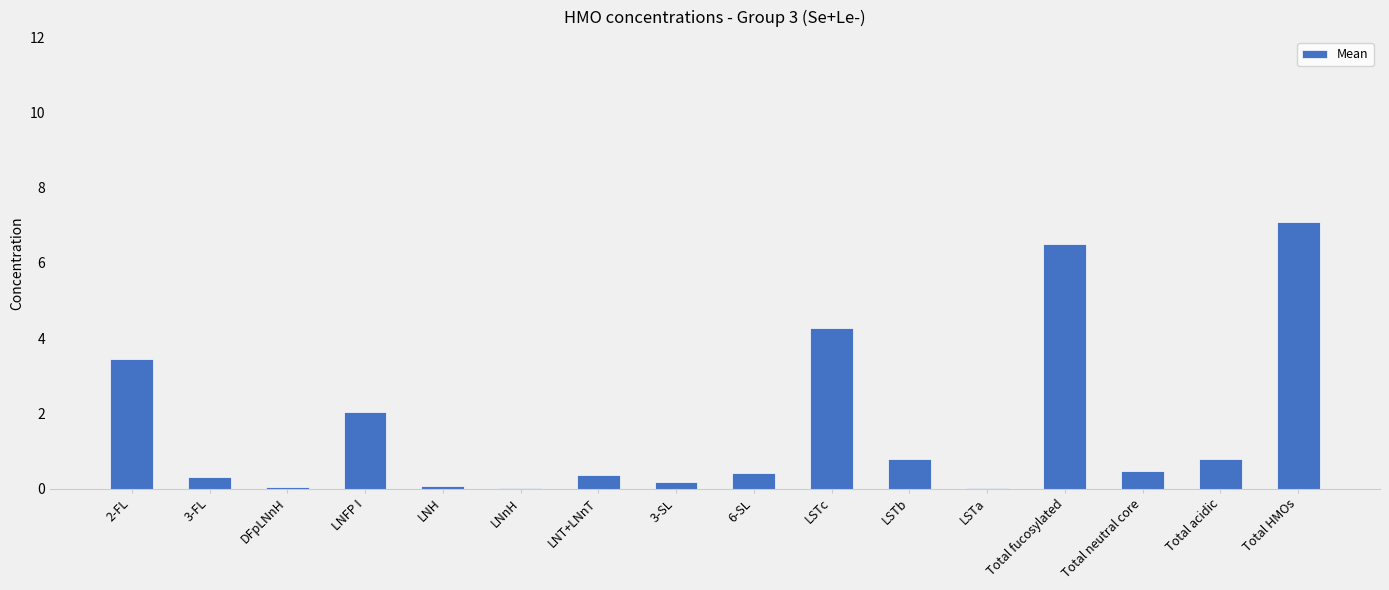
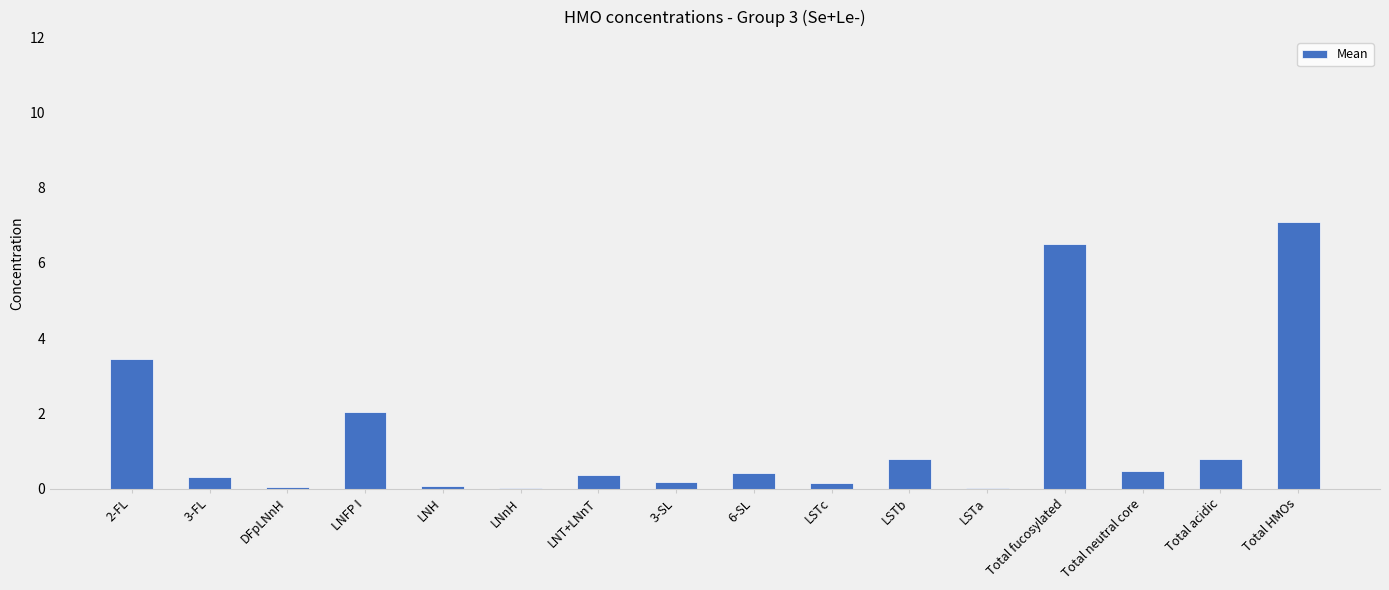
LSTc: 4.3 -> 0.1
